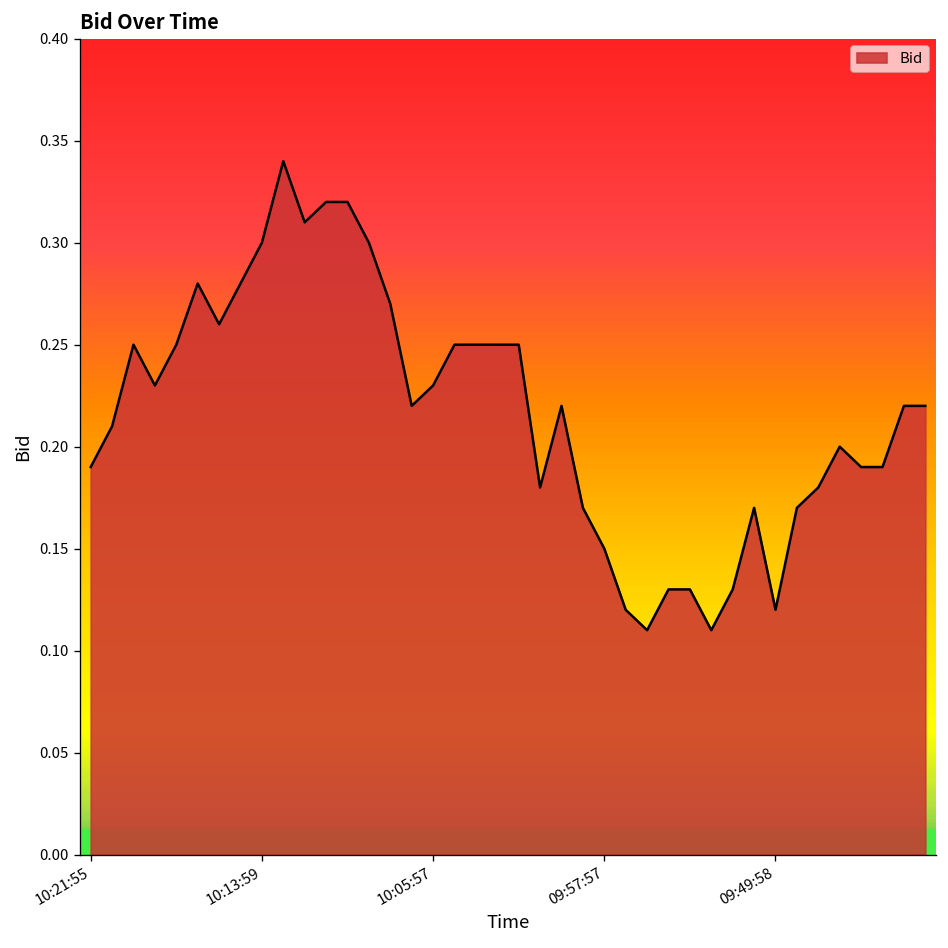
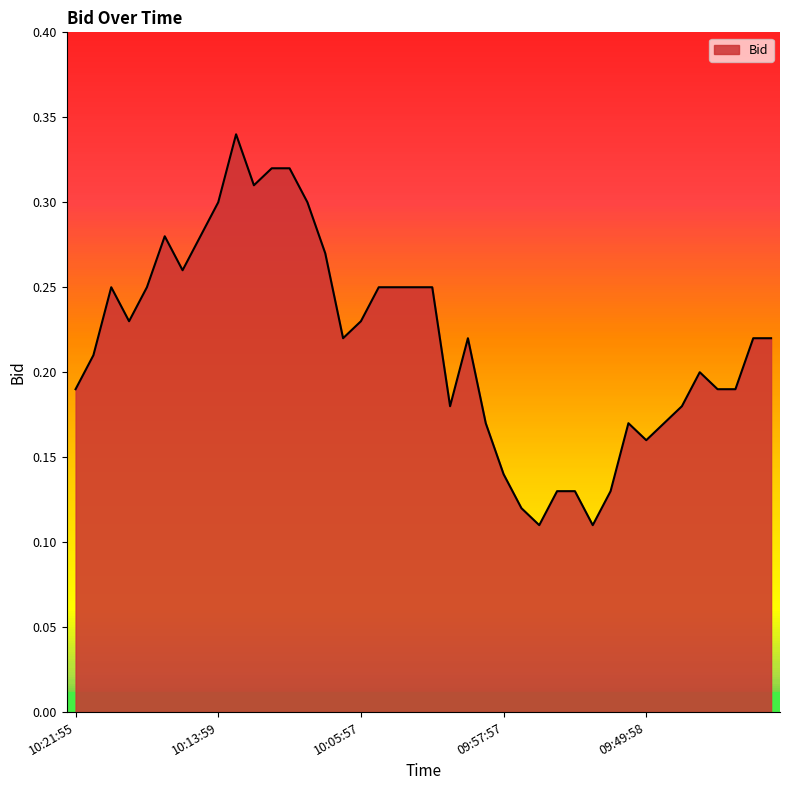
09:57:57: 0.15 -> 0.14
09:49:58: 0.12 -> 0.16
